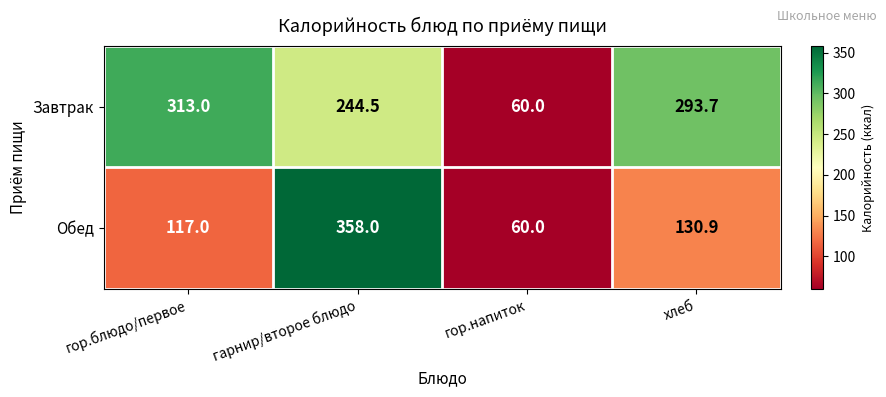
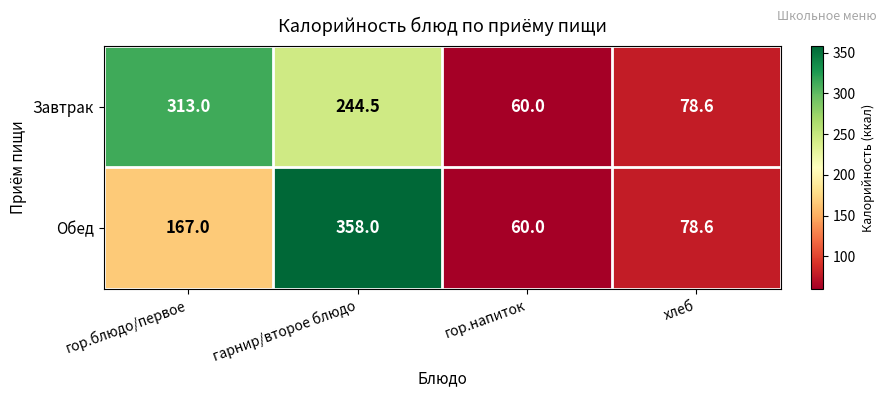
Завтрак, хлеб: 293.7 -> 78.6
Обед, гор.блюдо/первое: 117.0 -> 167.0
Обед, хлеб: 130.9 -> 78.6
